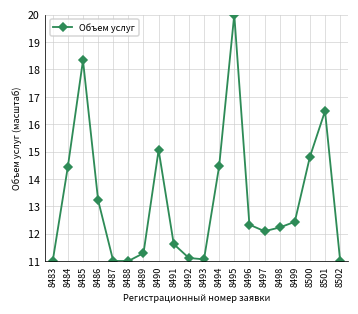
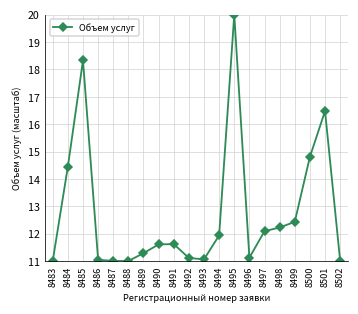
8486: 13.2 -> 11.0
8490: 15.1 -> 11.6
8494: 14.5 -> 11.9
8496: 12.3 -> 11.1
